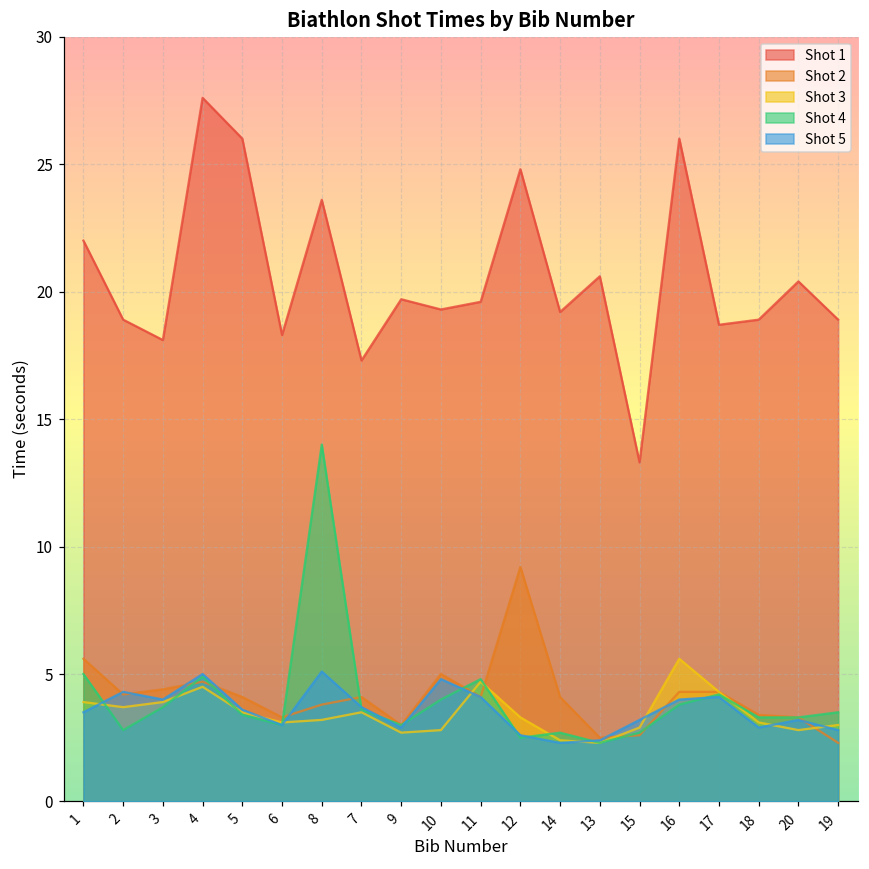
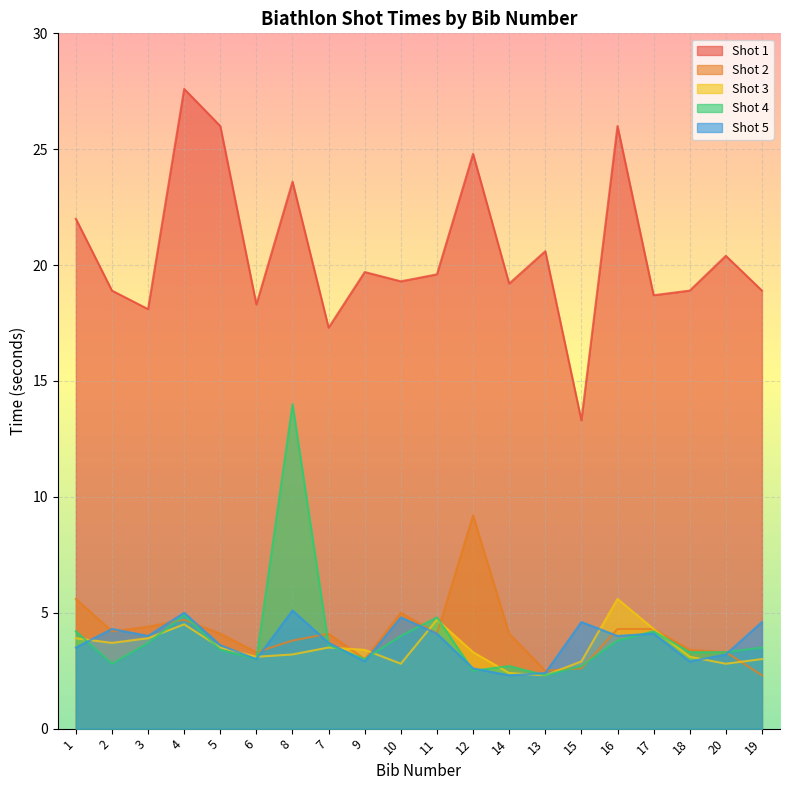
Shot 4, 1: 5.0 -> 4.2
Shot 3, 9: 2.7 -> 3.4
Shot 5, 15: 3.2 -> 4.6
Shot 5, 19: 2.8 -> 4.6
